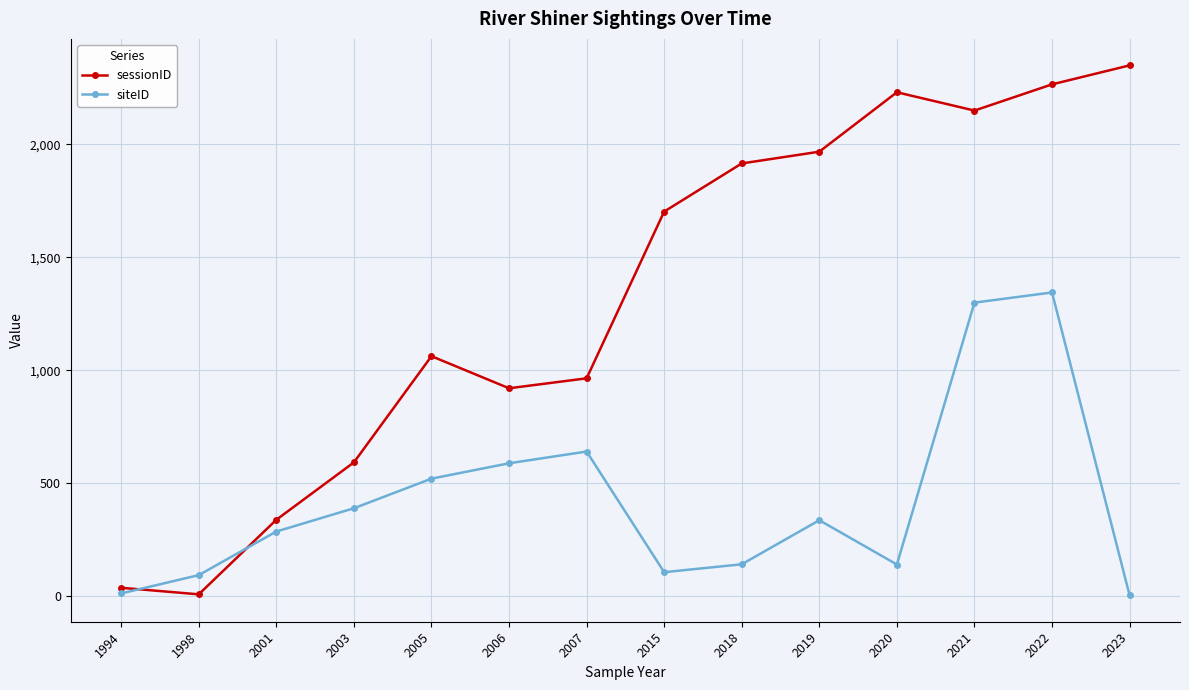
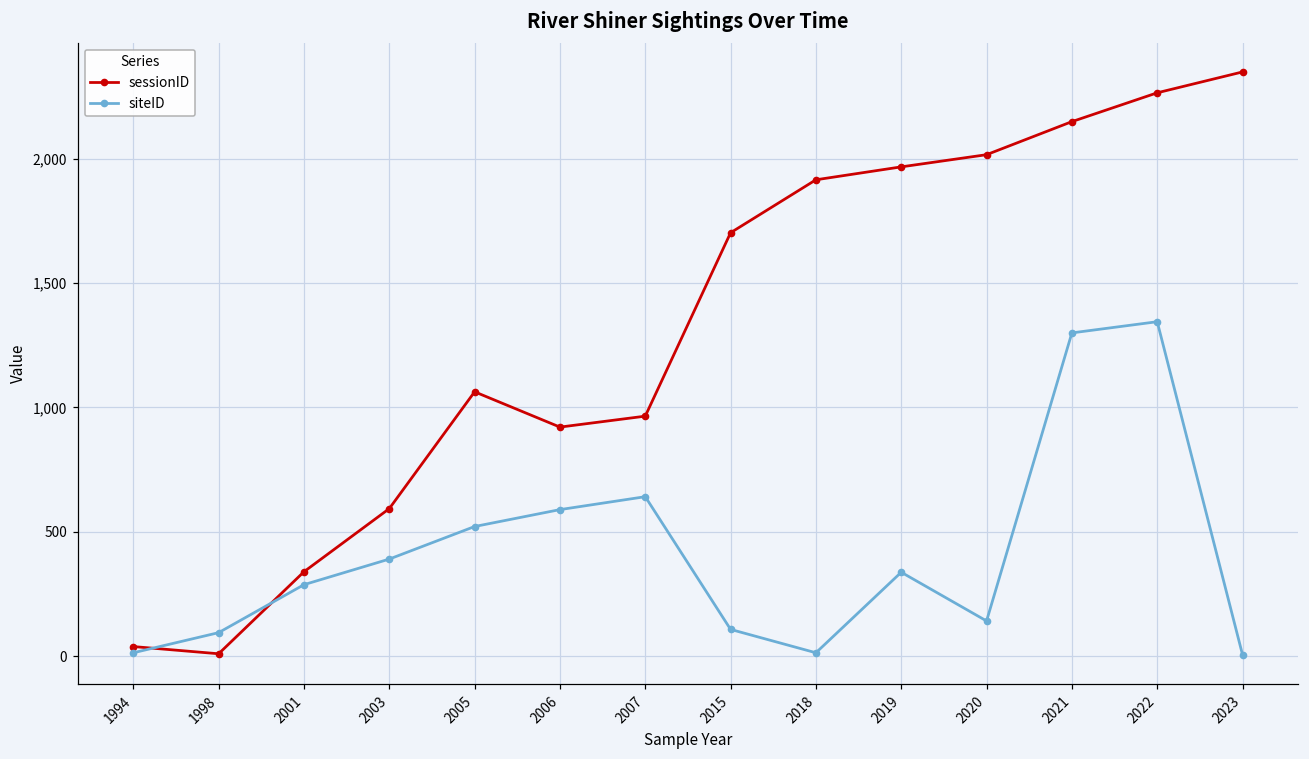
siteID, 2018: 140 -> 10
sessionID, 2020: 2,230 -> 2,020
